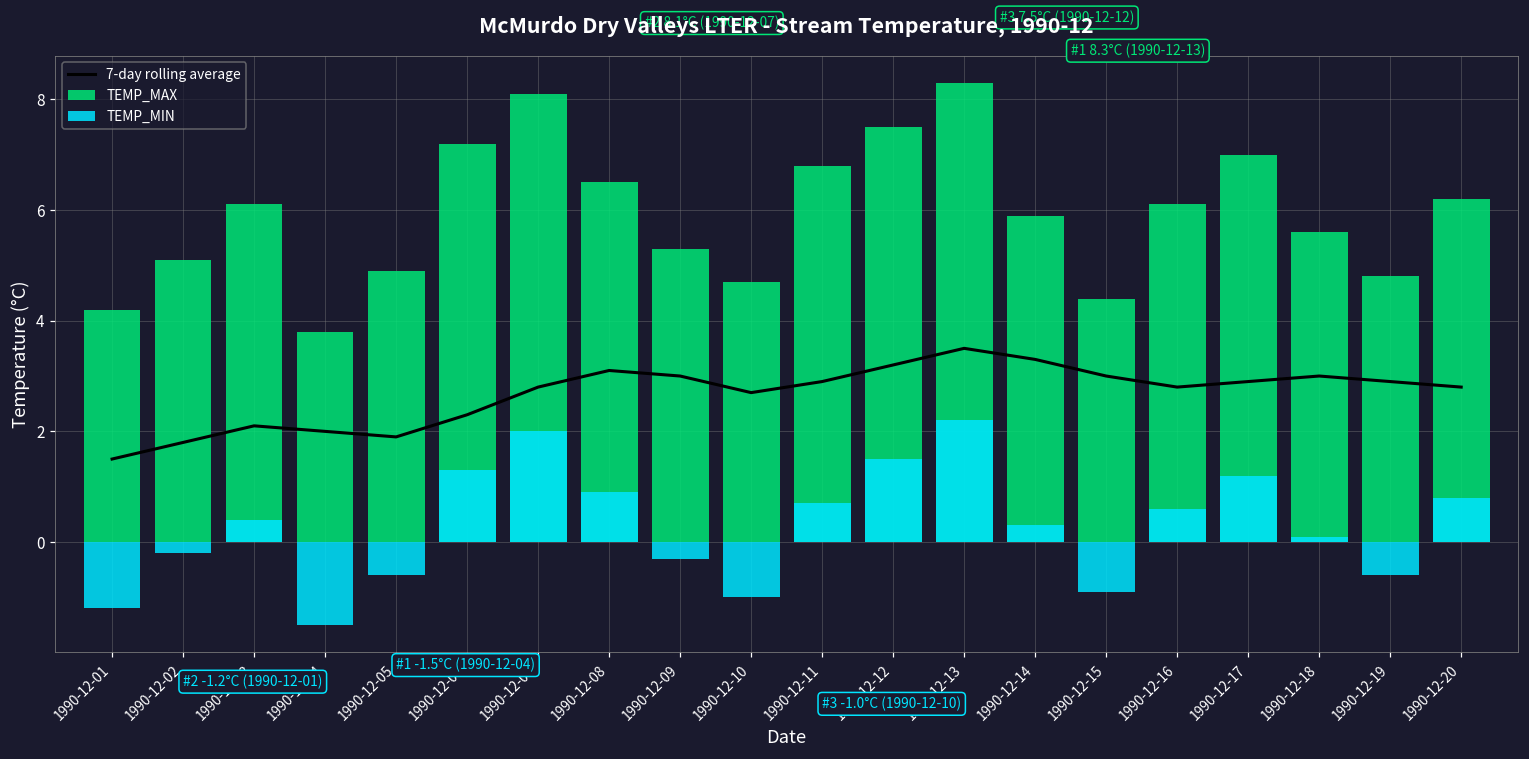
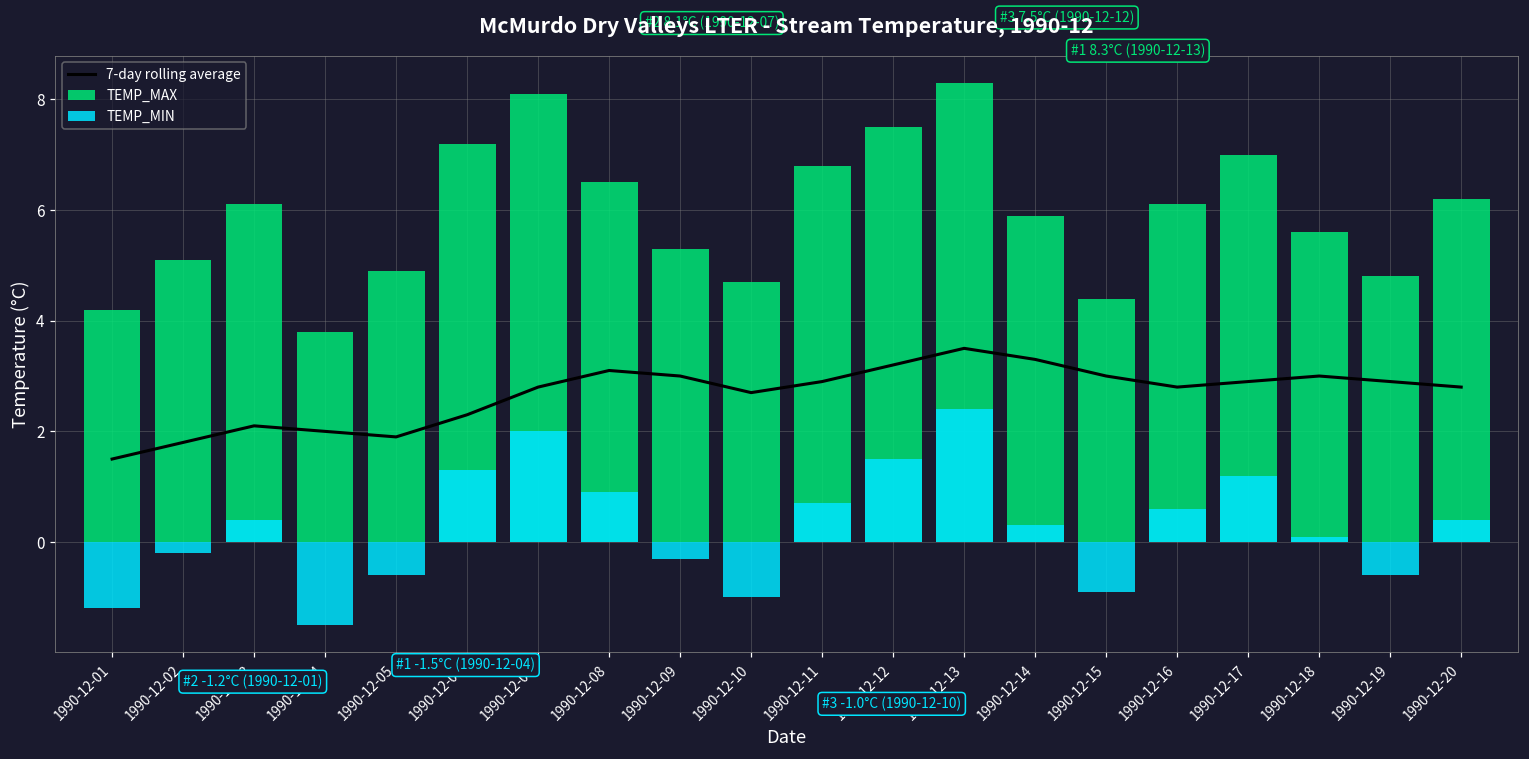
TEMP_MIN, 1990-12-13: 2.2 -> 2.4
TEMP_MIN, 1990-12-20: 0.8 -> 0.4
